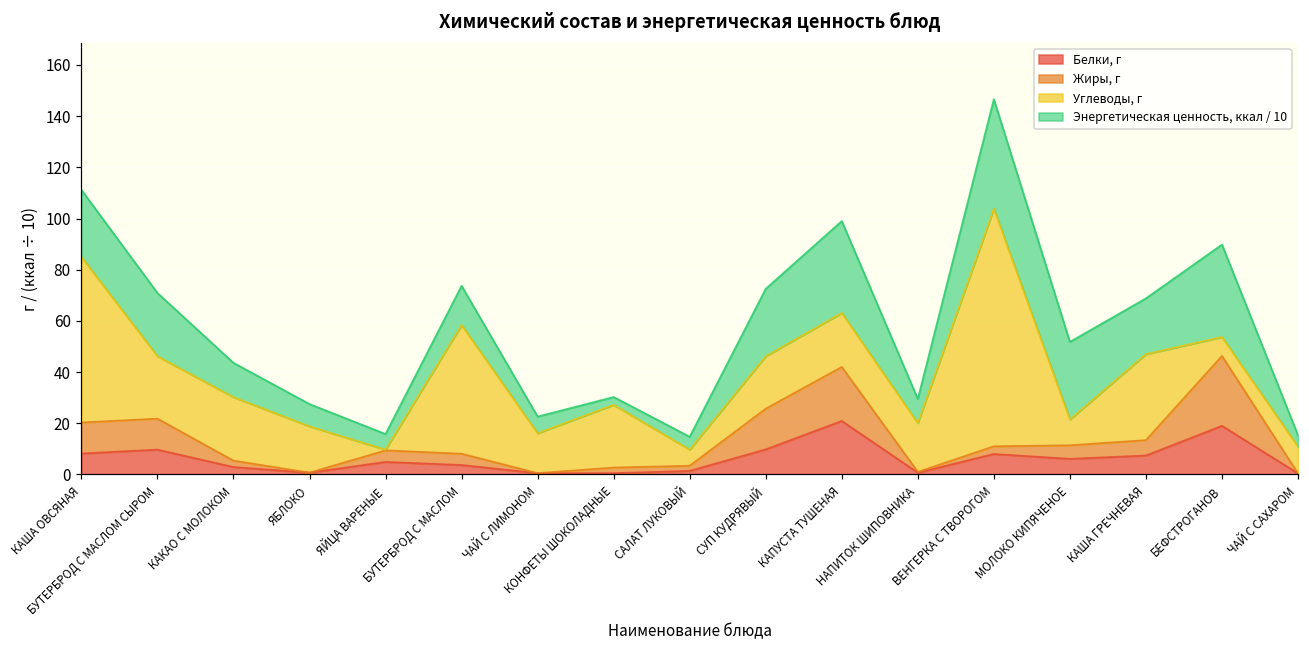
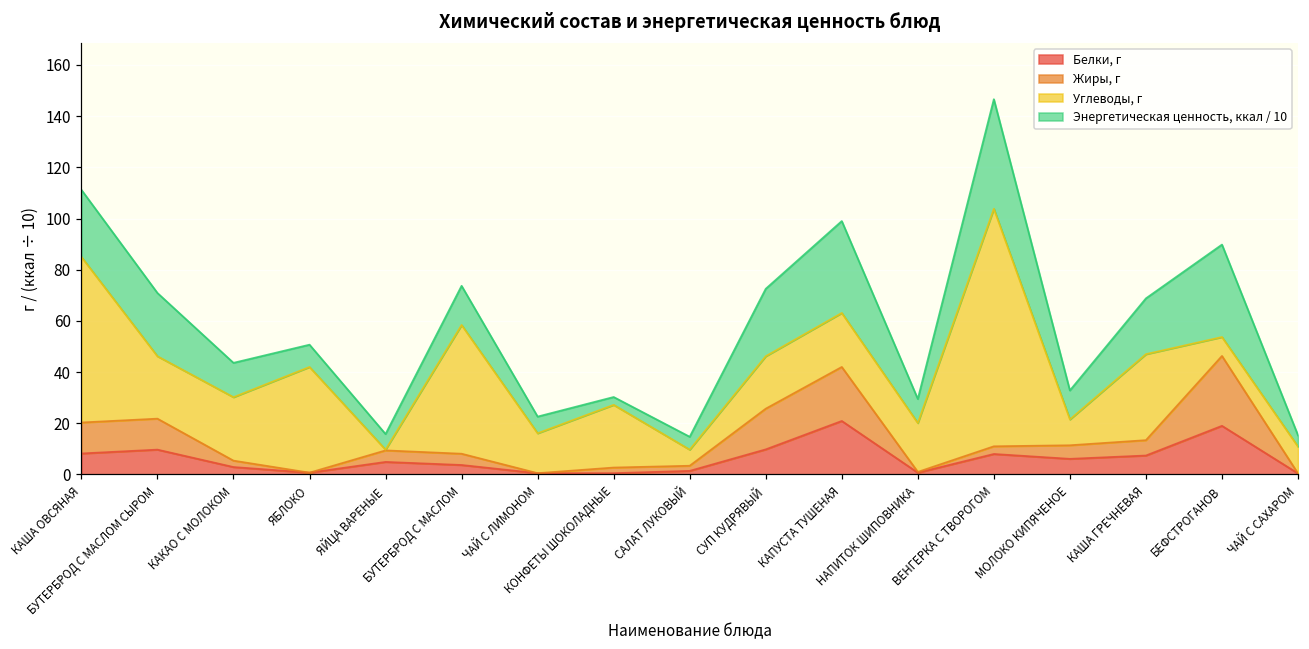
Углеводы, г, ЯБЛОКО: 18 -> 41
Энергетическая ценность, ккал / 10, МОЛОКО КИПЯЧЕНОЕ: 30 -> 11
